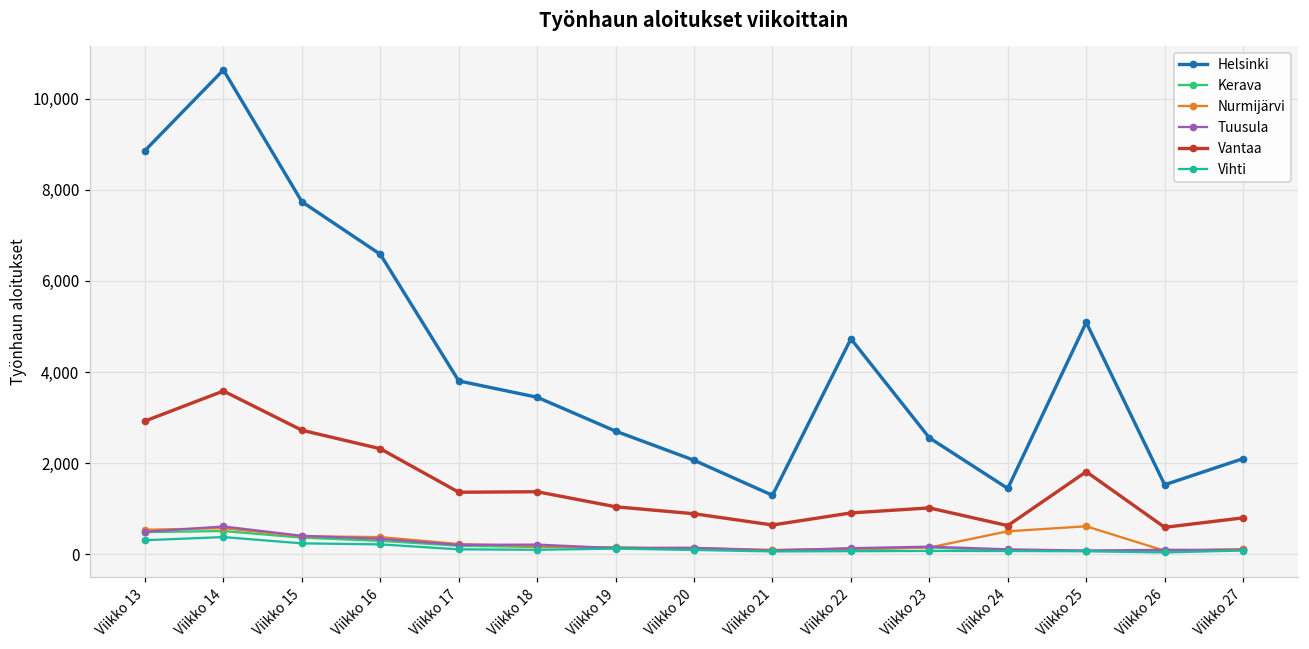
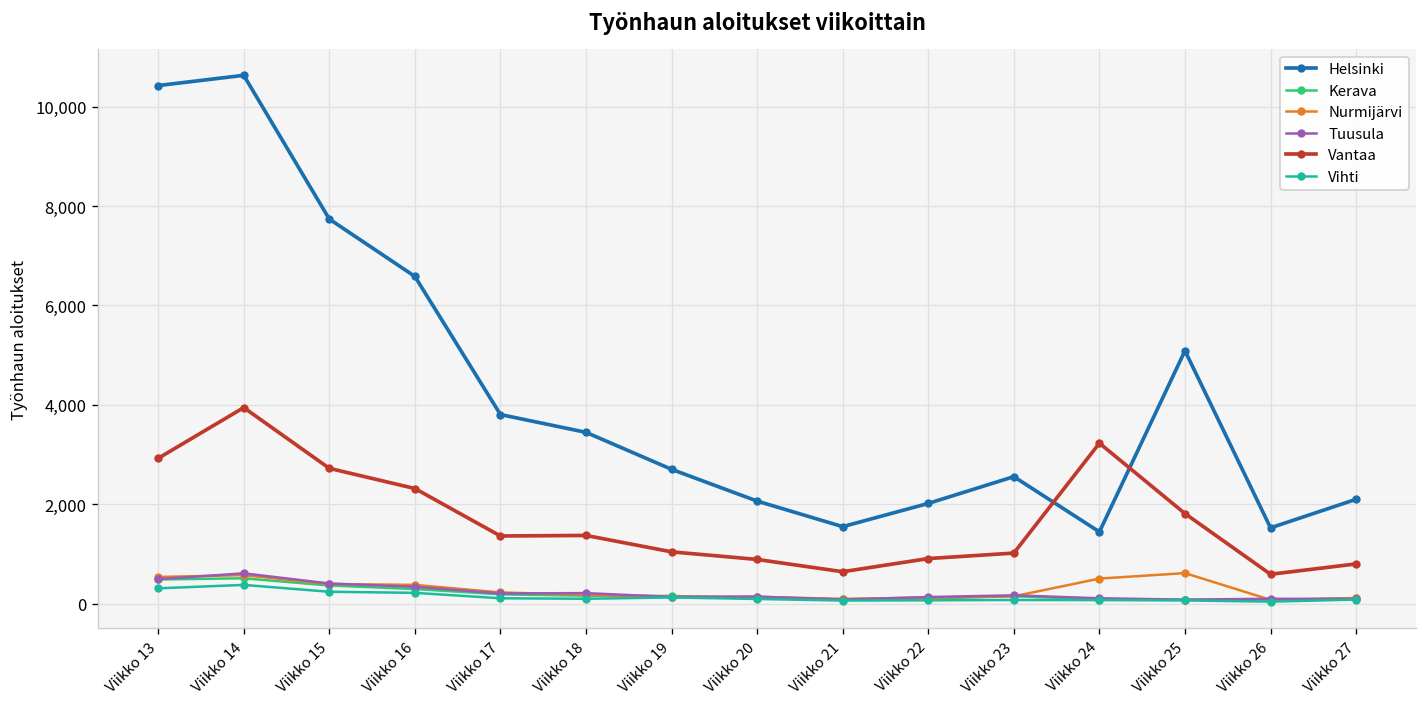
Helsinki, Viikko 13: 8,900 -> 10,400
Vantaa, Viikko 14: 3,600 -> 3,900
Helsinki, Viikko 21: 1,300 -> 1,600
Helsinki, Viikko 22: 4,700 -> 2,000
Vantaa, Viikko 24: 600 -> 3,200
